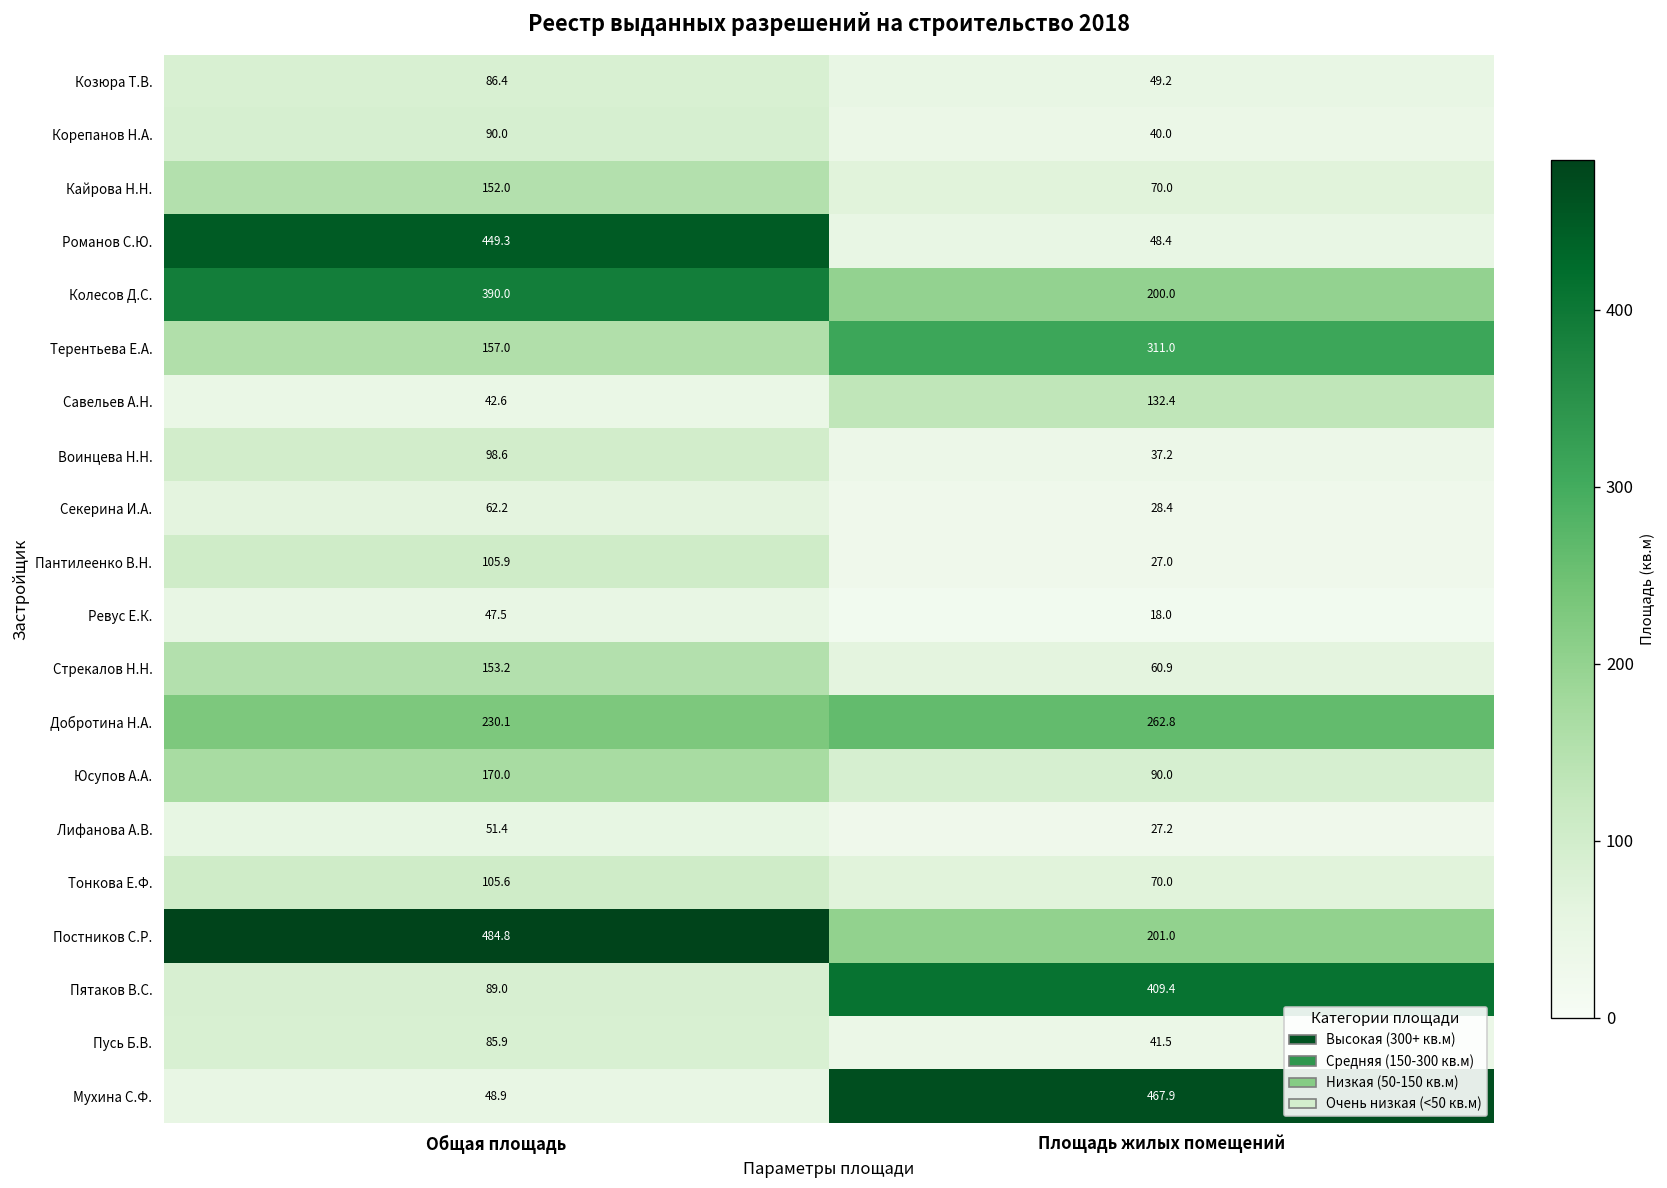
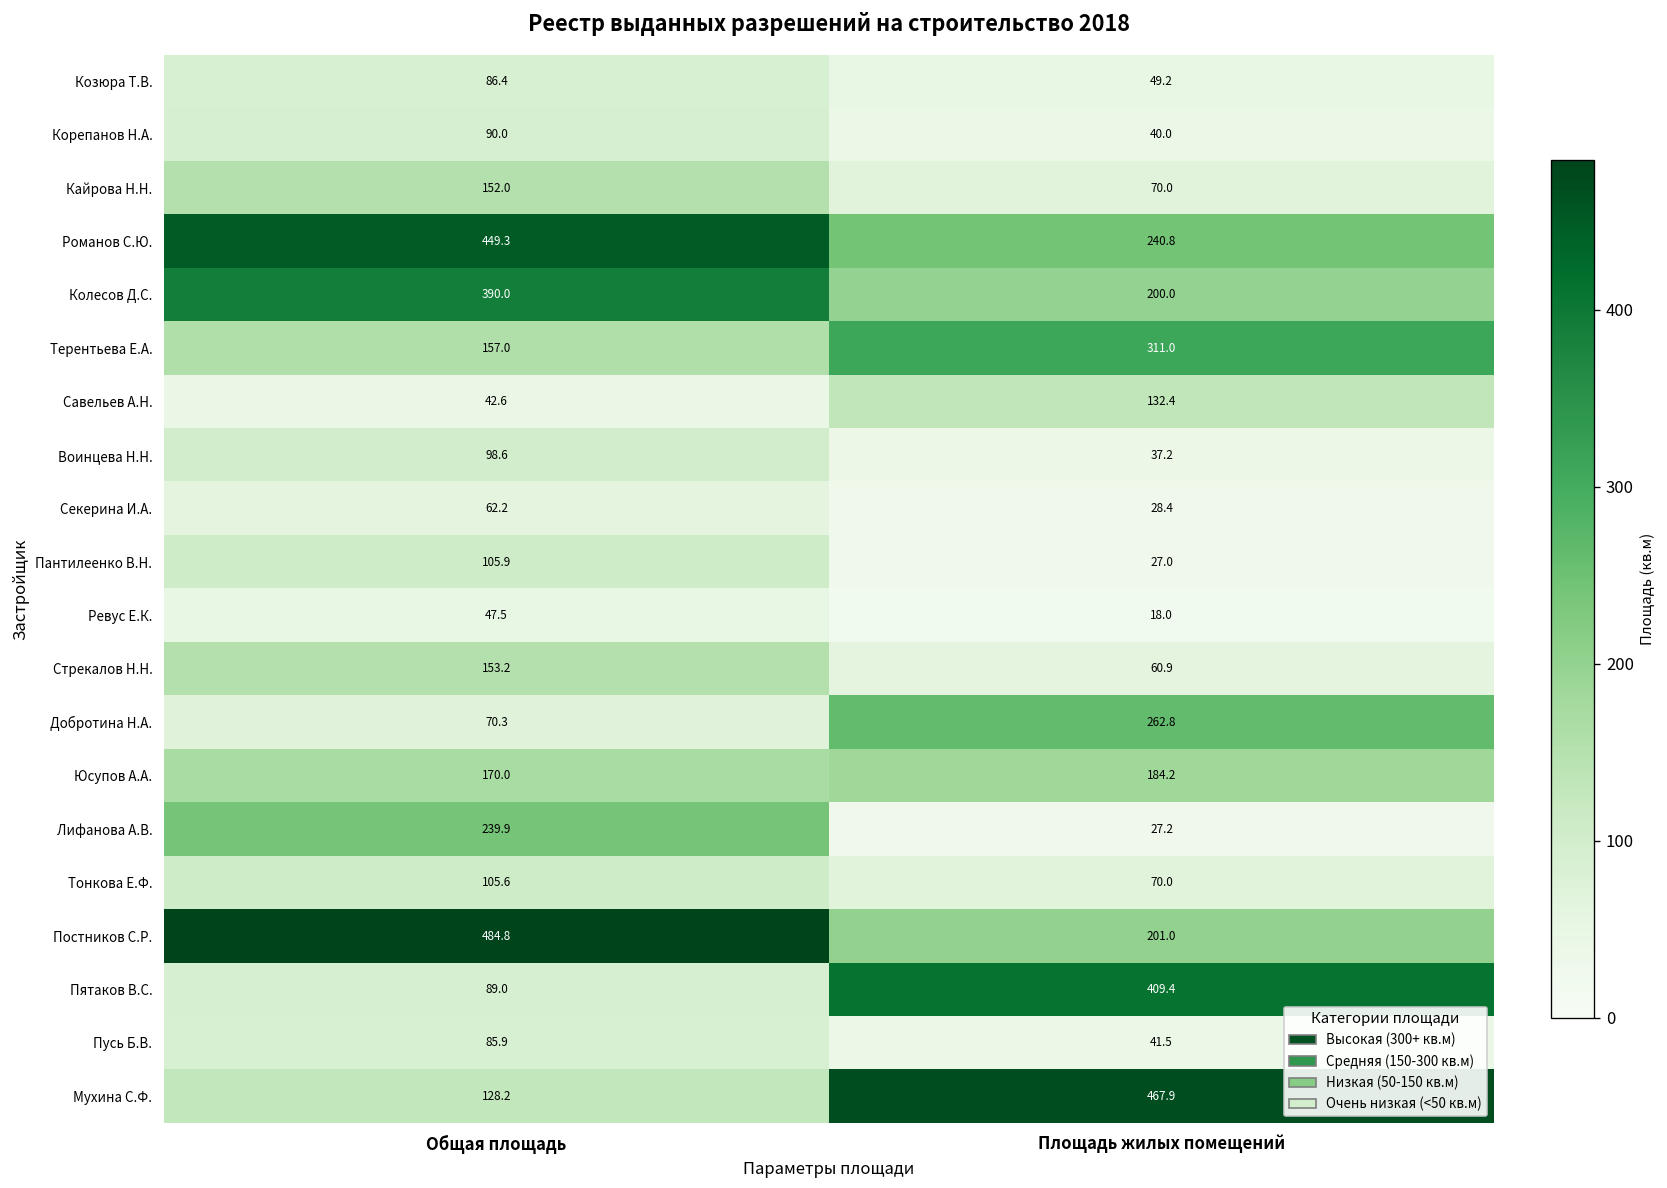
Романов С.Ю., Площадь жилых помещений: 48.4 -> 240.8
Добротина Н.А., Общая площадь: 230.1 -> 70.3
Юсупов А.А., Площадь жилых помещений: 90.0 -> 184.2
Лифанова А.В., Общая площадь: 51.4 -> 239.9
Мухина С.Ф., Общая площадь: 48.9 -> 128.2
